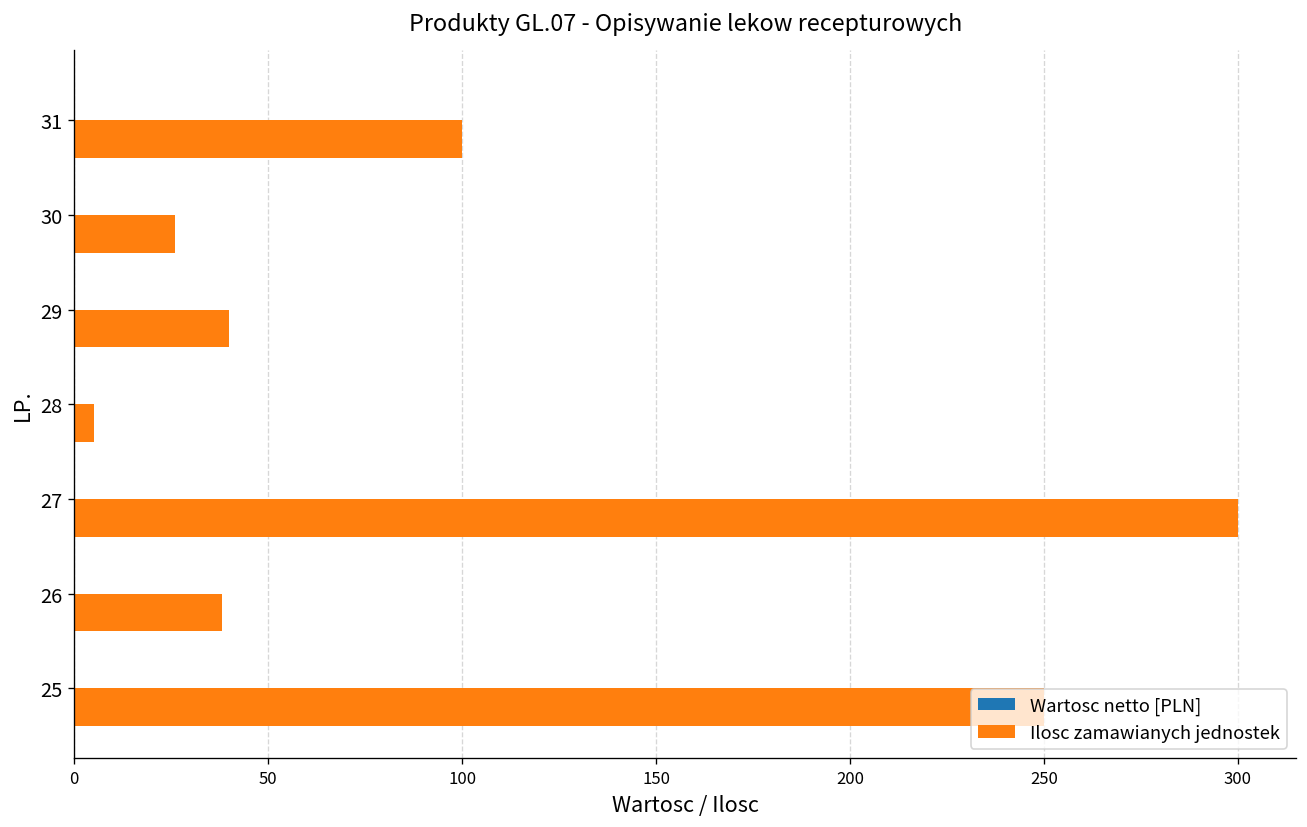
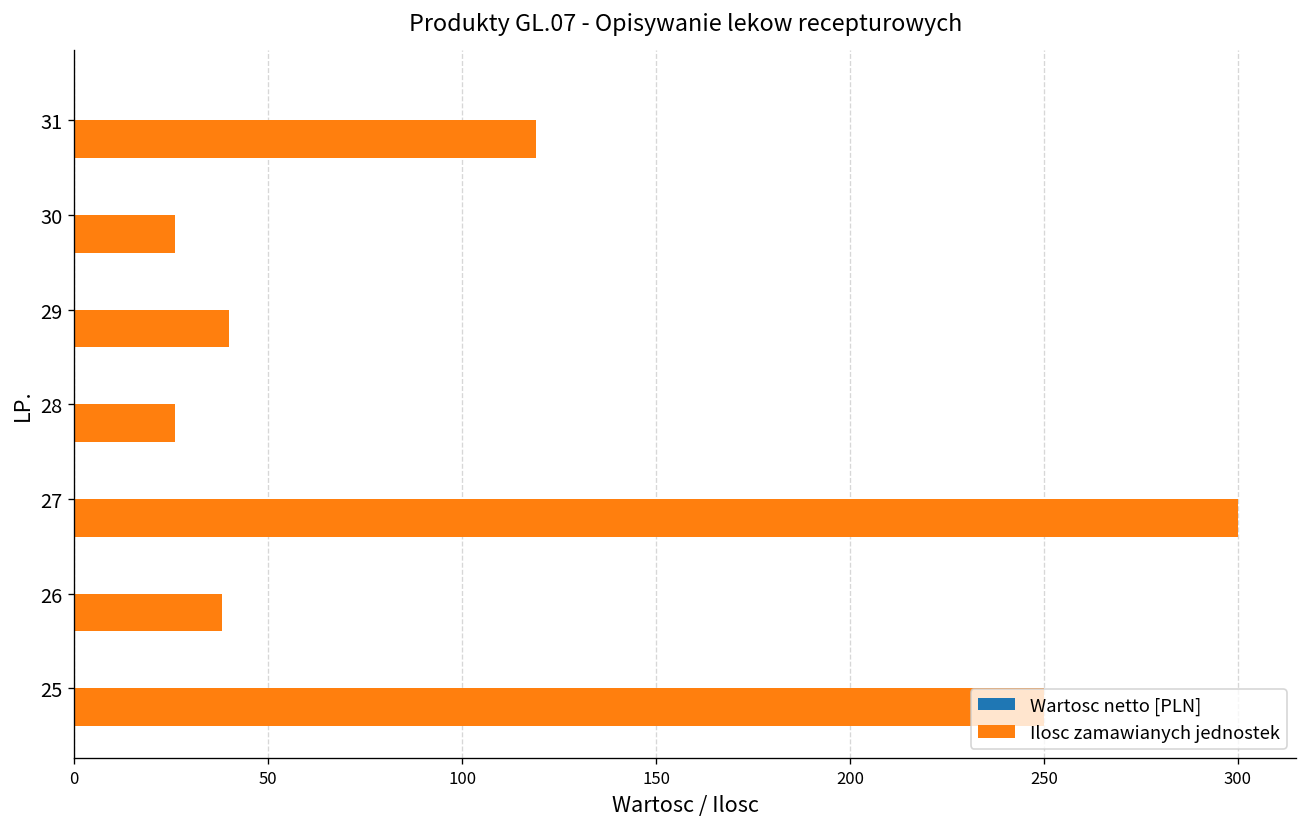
Ilosc zamawianych jednostek, 31: 100 -> 119
Ilosc zamawianych jednostek, 28: 5 -> 26
